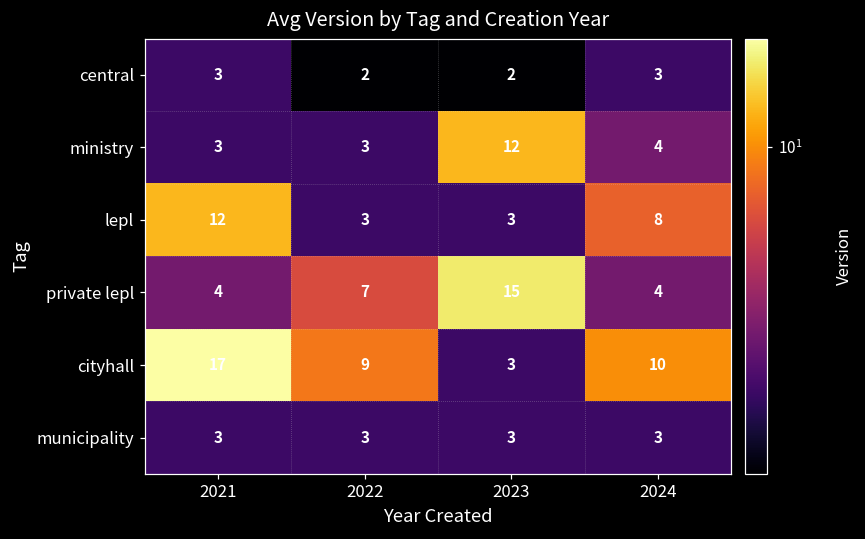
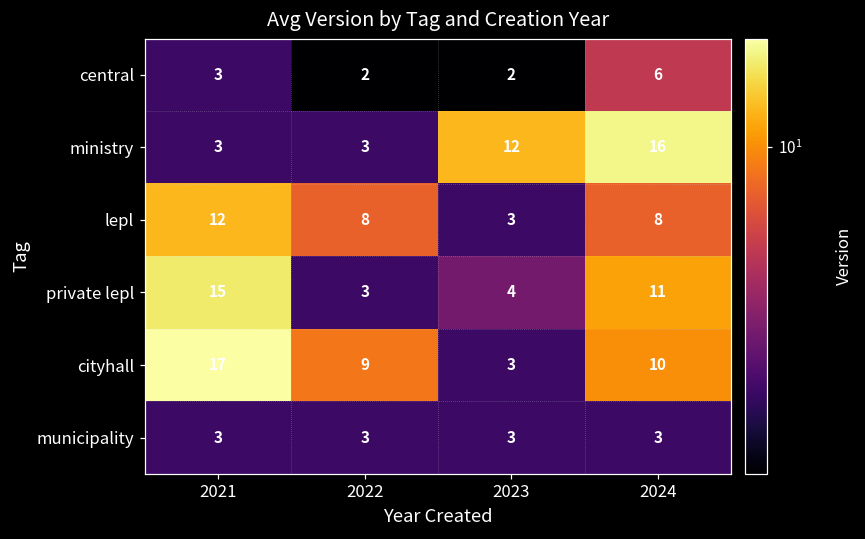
central, 2024: 3 -> 6
ministry, 2024: 4 -> 16
lepl, 2022: 3 -> 8
private lepl, 2021: 4 -> 15
private lepl, 2022: 7 -> 3
private lepl, 2023: 15 -> 4
private lepl, 2024: 4 -> 11
